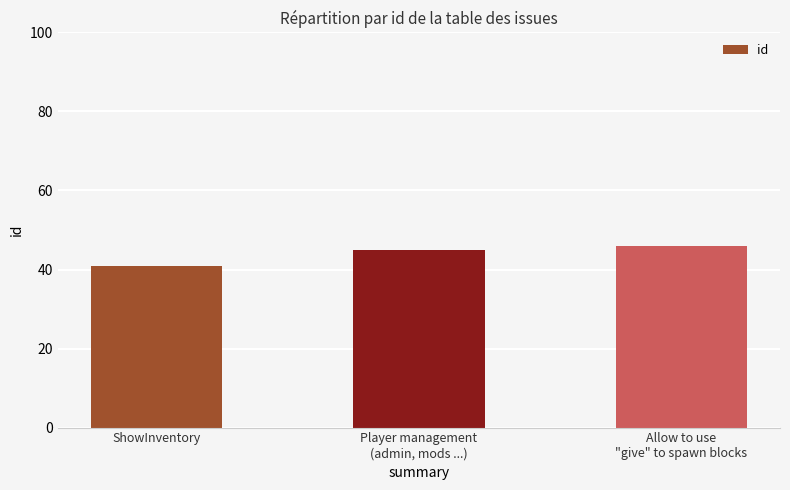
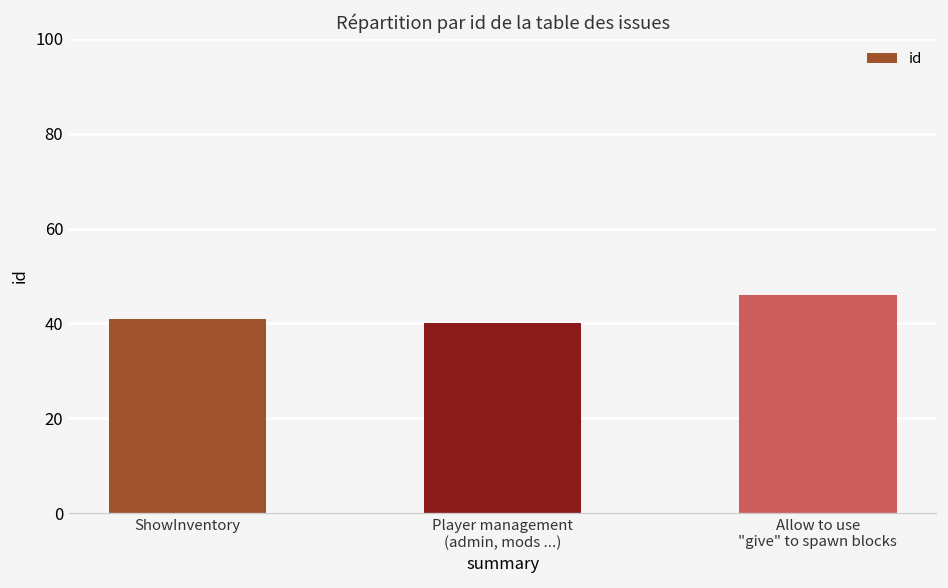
Player management (admin, mods ...): 45 -> 40
